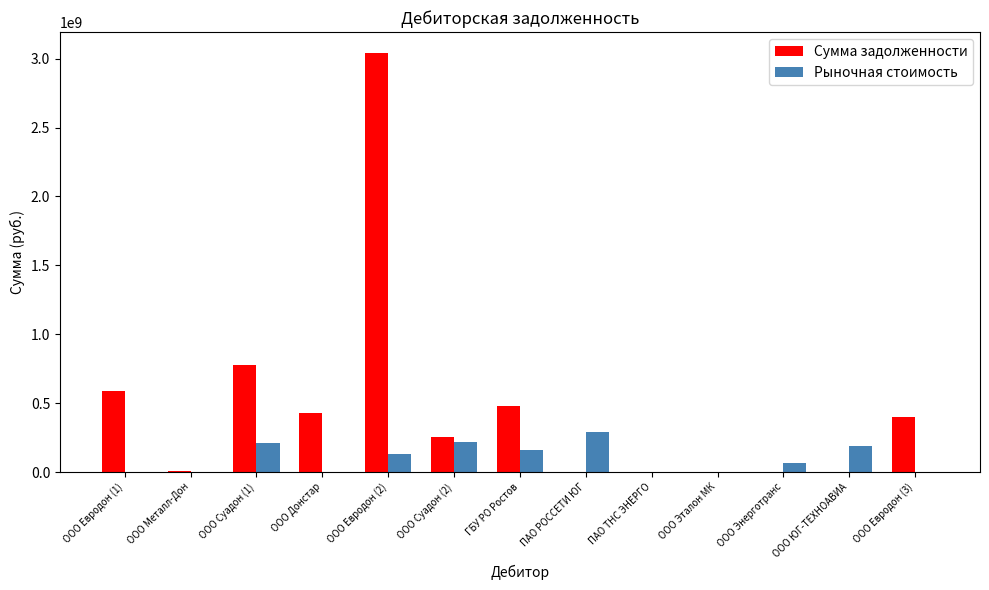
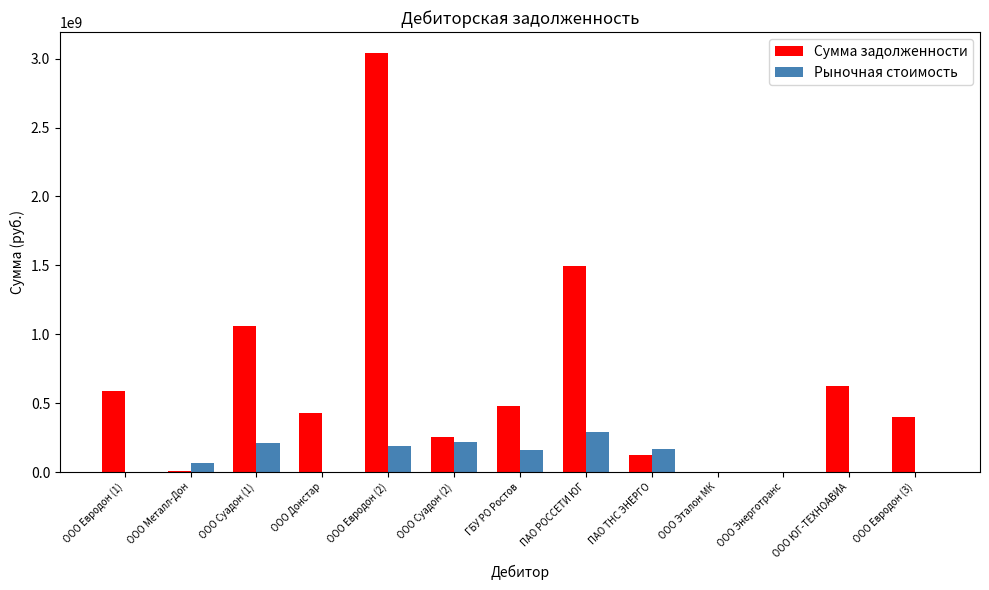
Рыночная стоимость, ООО Металл-Дон: 0 -> 60000000
Сумма задолженности, ООО Суадон (1): 780000000 -> 1060000000
Рыночная стоимость, ООО Евродон (2): 130000000 -> 190000000
Сумма задолженности, ПАО РОССЕТИ ЮГ: 0 -> 1500000000
Сумма задолженности, ПАО ТНС ЭНЕРГО: 0 -> 120000000
Рыночная стоимость, ПАО ТНС ЭНЕРГО: 0 -> 170000000
Рыночная стоимость, ООО Энерготранс: 70000000 -> 0
Сумма задолженности, ООО ЮГ-ТЕХНОАВИА: 0 -> 630000000
Рыночная стоимость, ООО ЮГ-ТЕХНОАВИА: 190000000 -> 0
